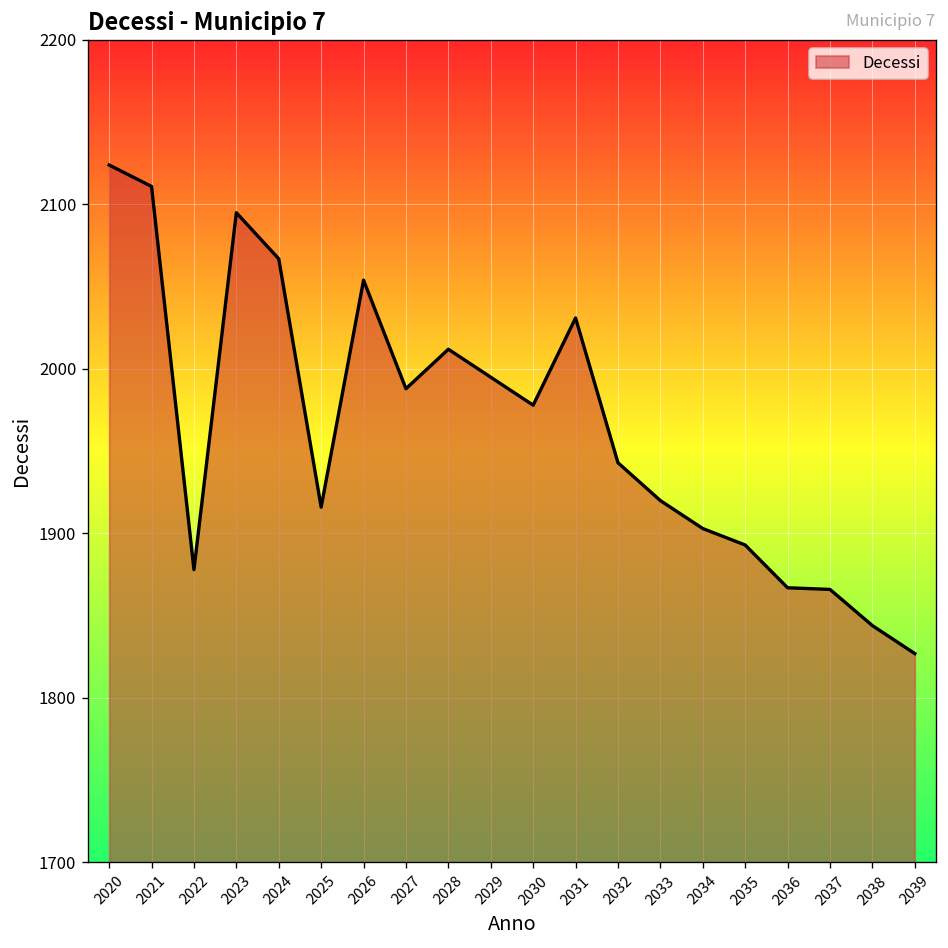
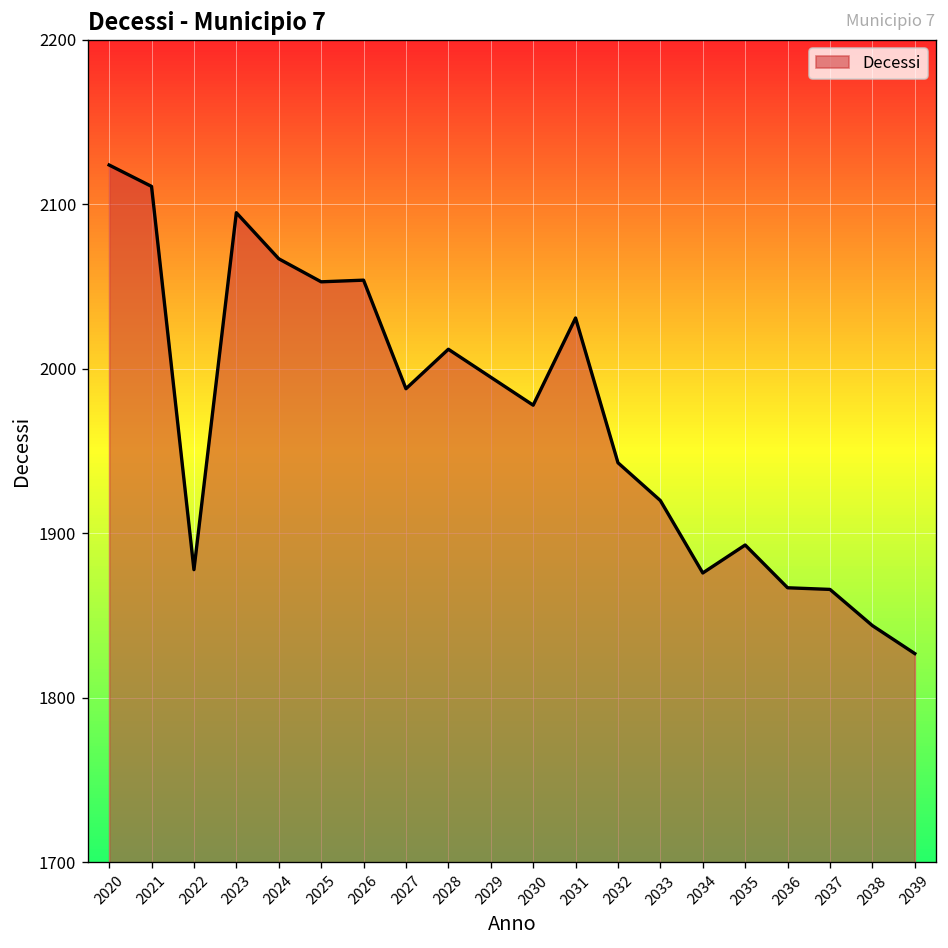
2025: 1916 -> 2053
2034: 1903 -> 1876
